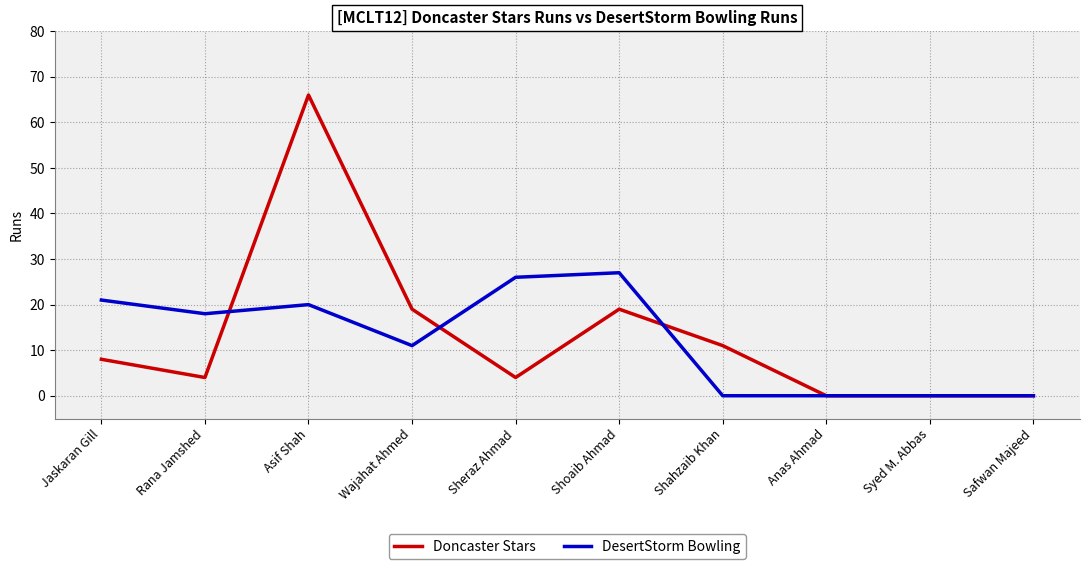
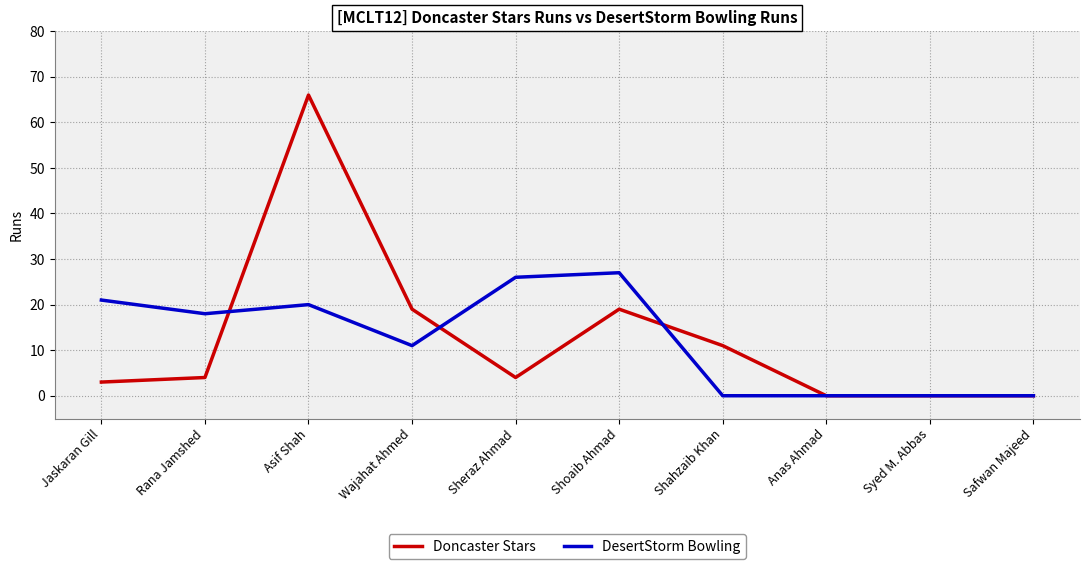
Doncaster Stars, Jaskaran Gill: 8 -> 3
